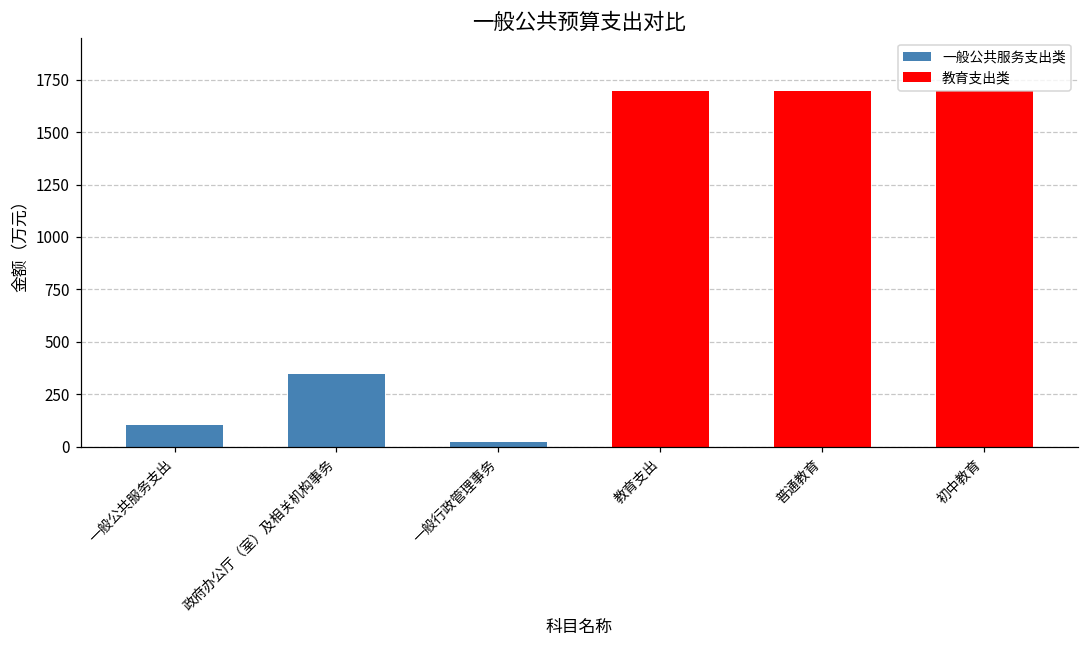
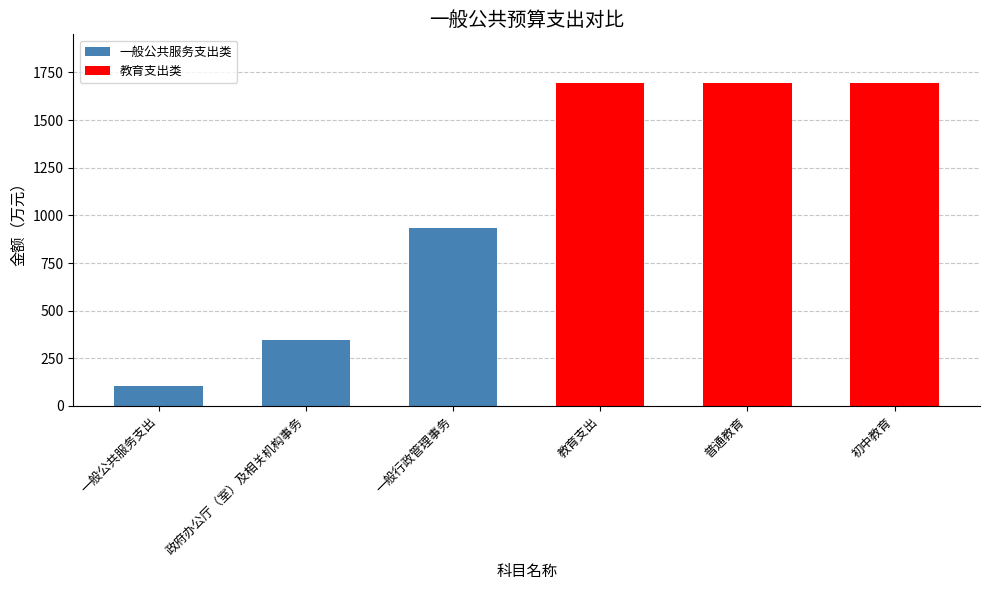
一般行政管理事务: 20 -> 940
